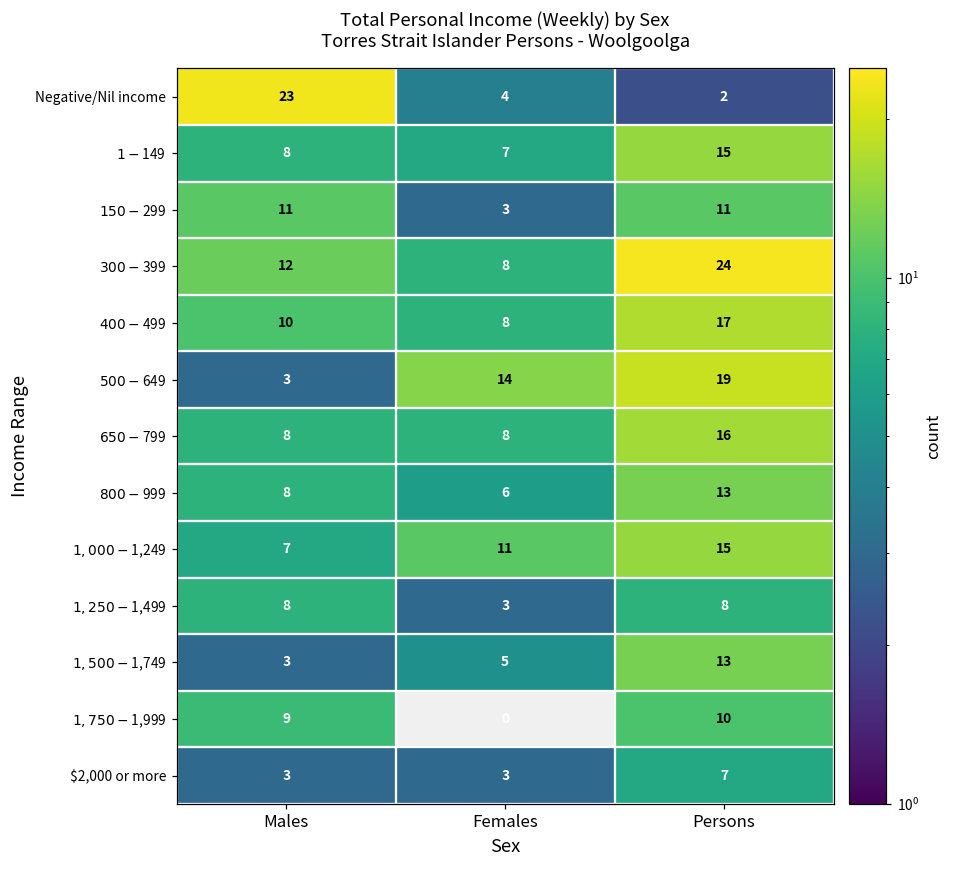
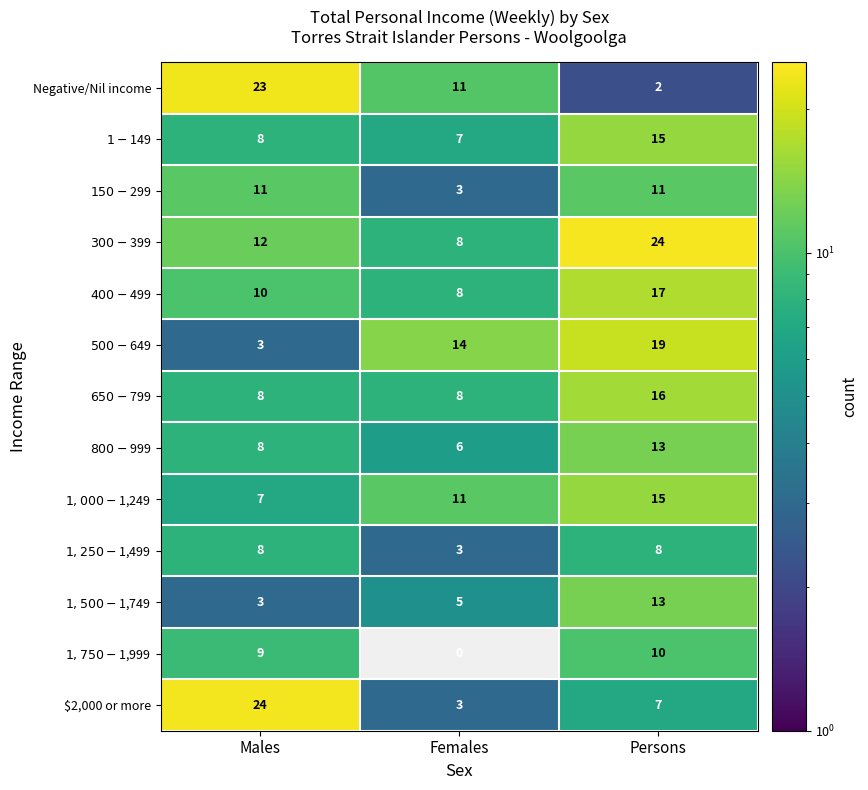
Negative/Nil income, Females: 4 -> 11
$2,000 or more, Males: 3 -> 24
